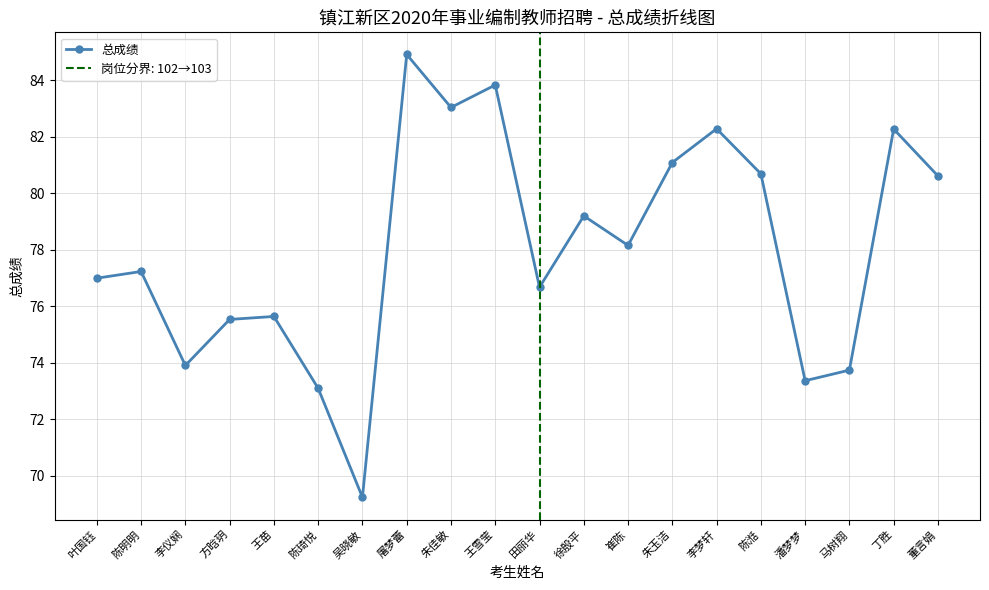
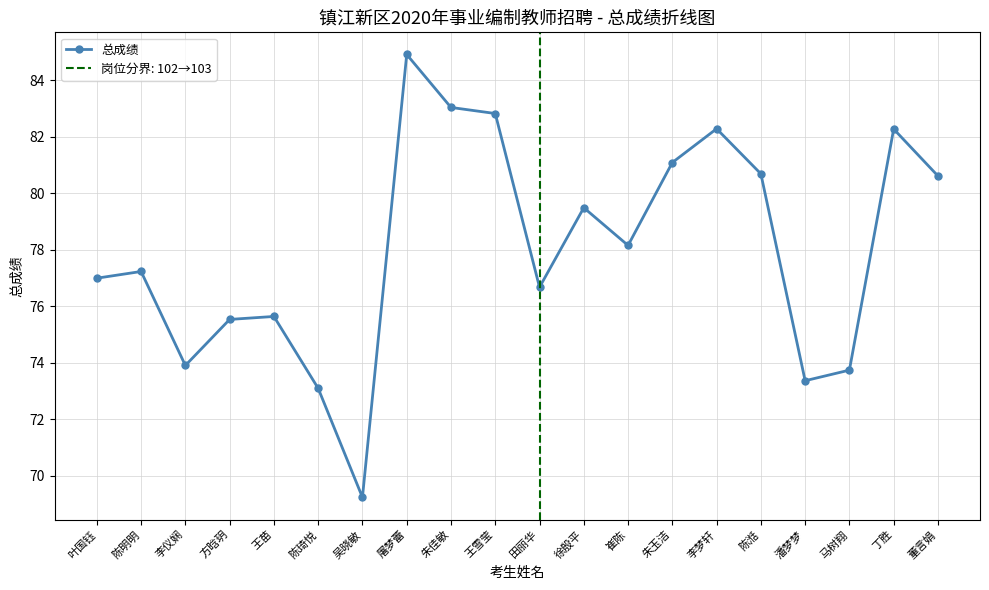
王雪莹: 83.8 -> 82.8
徐殷平: 79.2 -> 79.5
